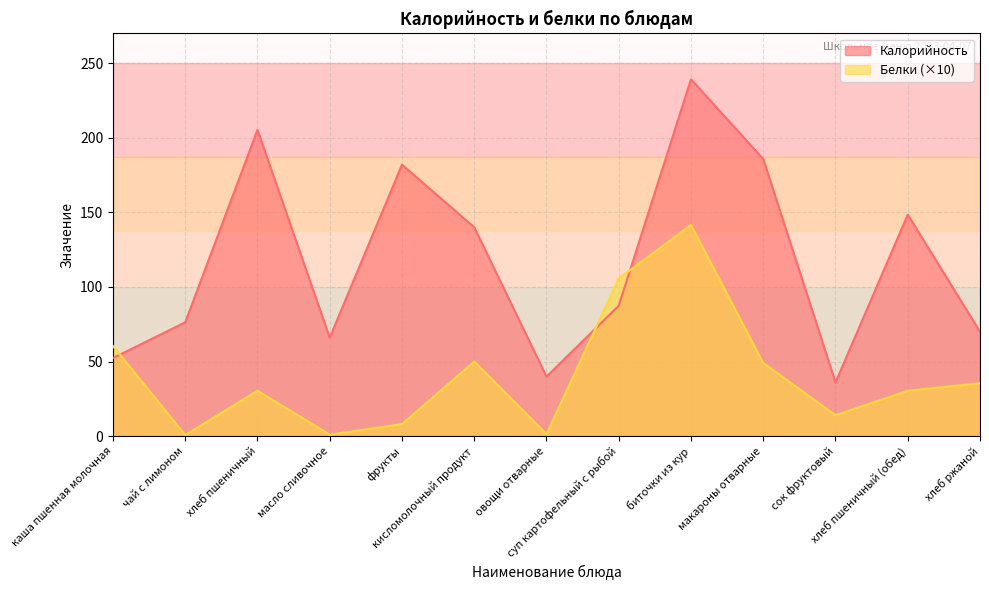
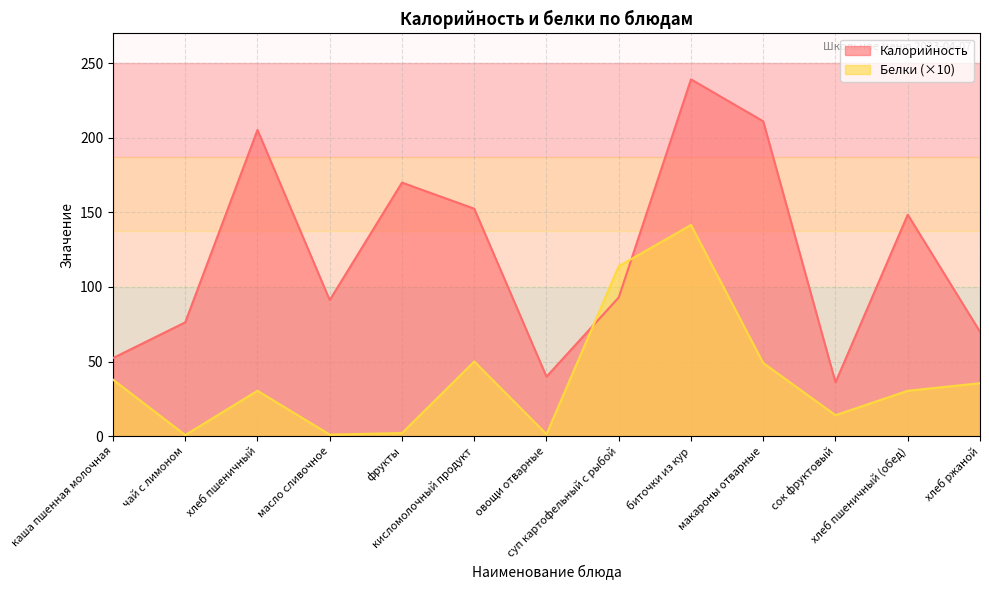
Белки (×10), каша пшенная молочная: 60 -> 38
Калорийность, масло сливочное: 66 -> 91
Калорийность, фрукты: 182 -> 170
Белки (×10), фрукты: 8 -> 2
Калорийность, кисломолочный продукт: 140 -> 153
Калорийность, суп картофельный с рыбой: 87 -> 93
Белки (×10), суп картофельный с рыбой: 106 -> 114
Калорийность, макароны отварные: 186 -> 211
